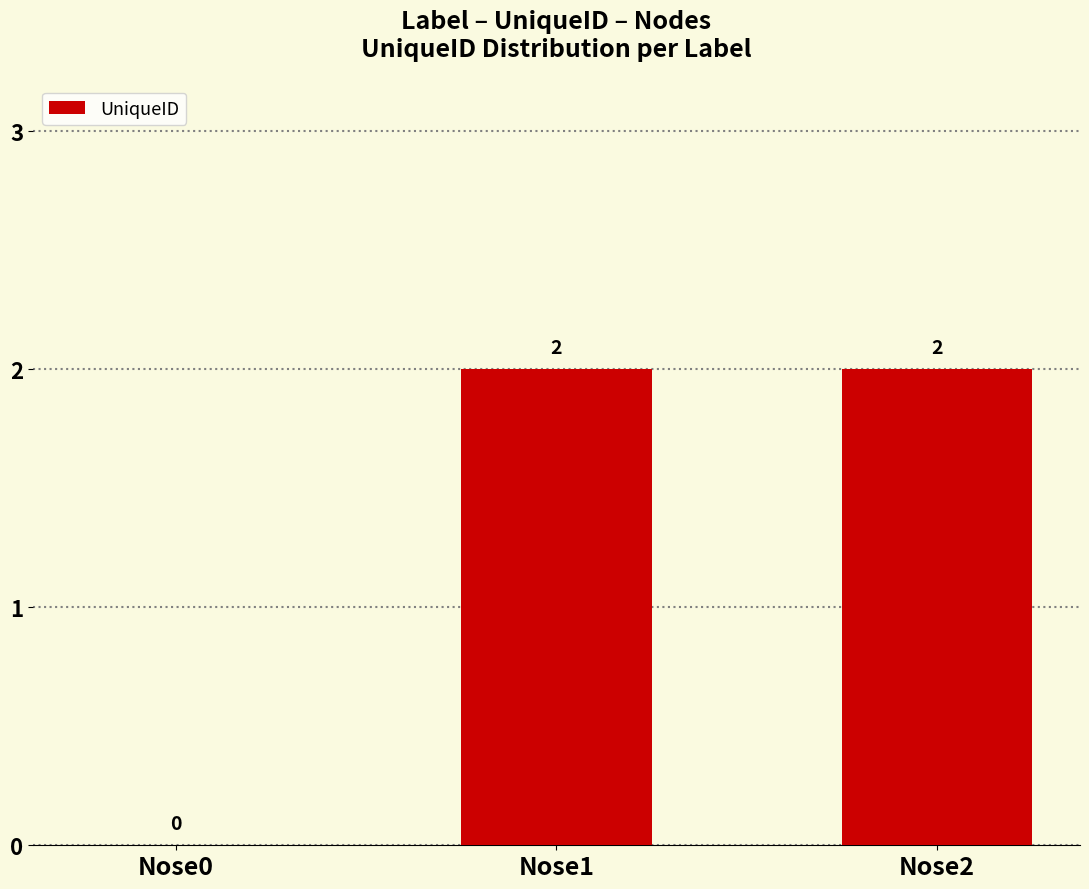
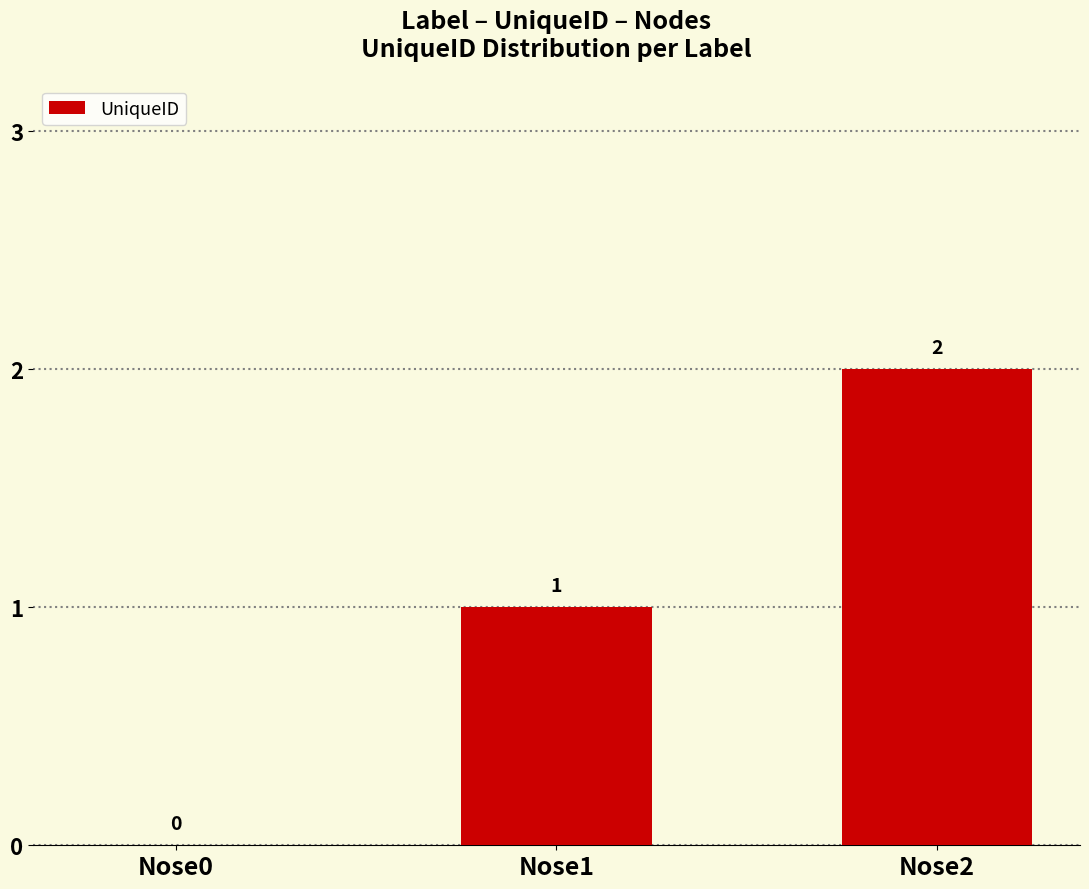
Nose1: 2 -> 1
